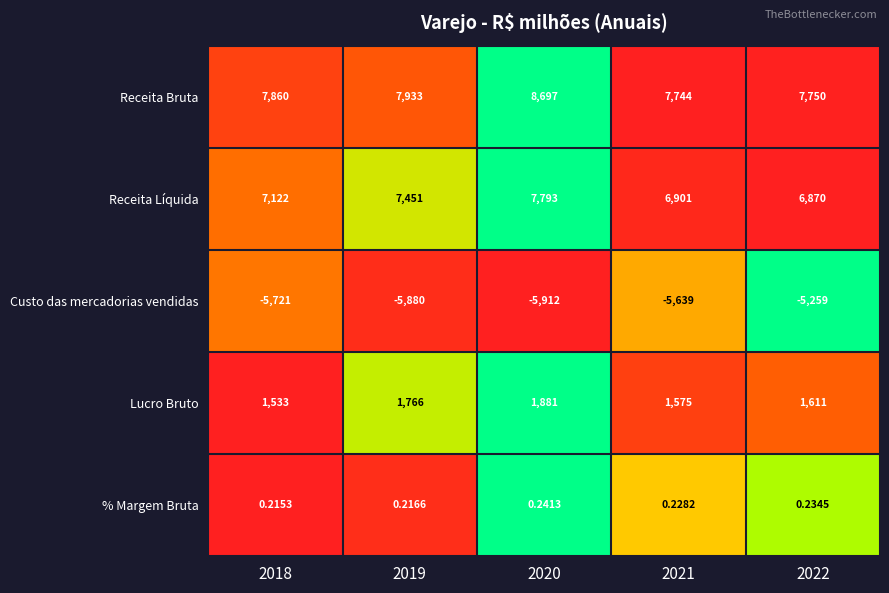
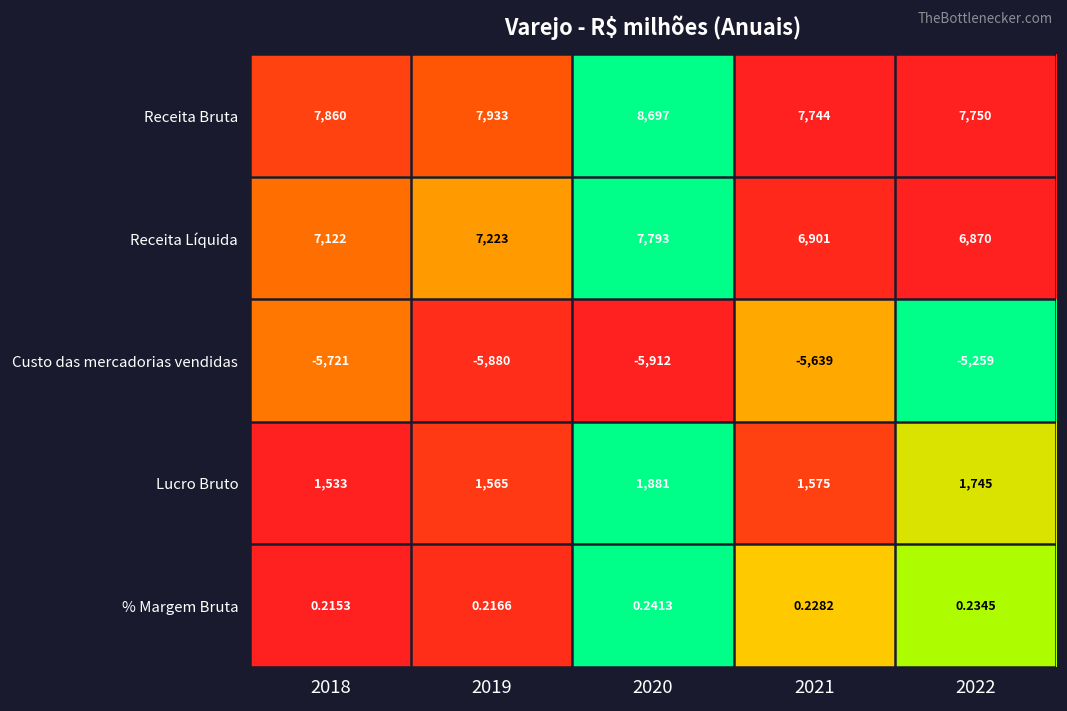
Receita Líquida, 2019: 7,451 -> 7,223
Lucro Bruto, 2019: 1,766 -> 1,565
Lucro Bruto, 2022: 1,611 -> 1,745
